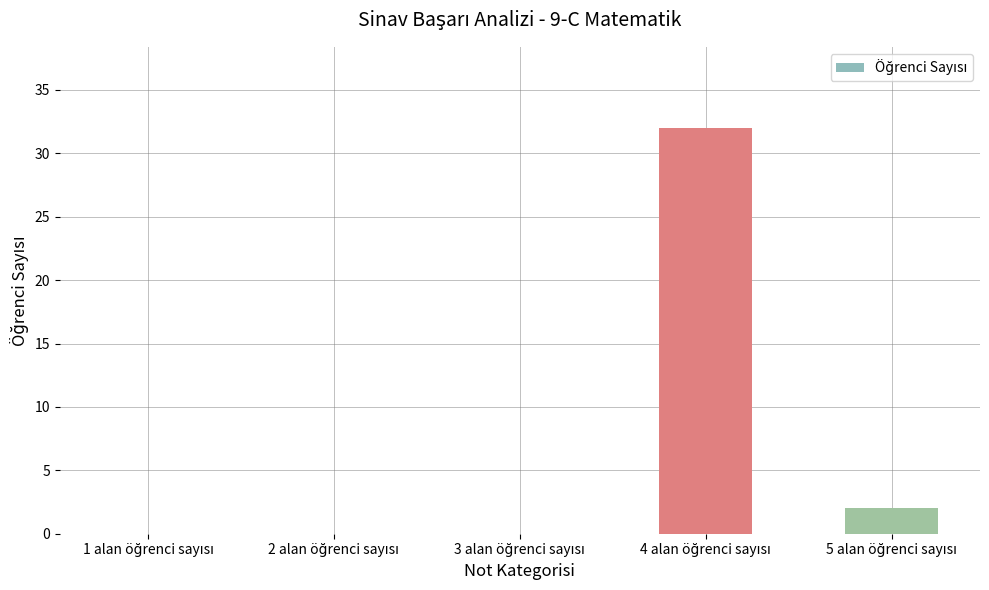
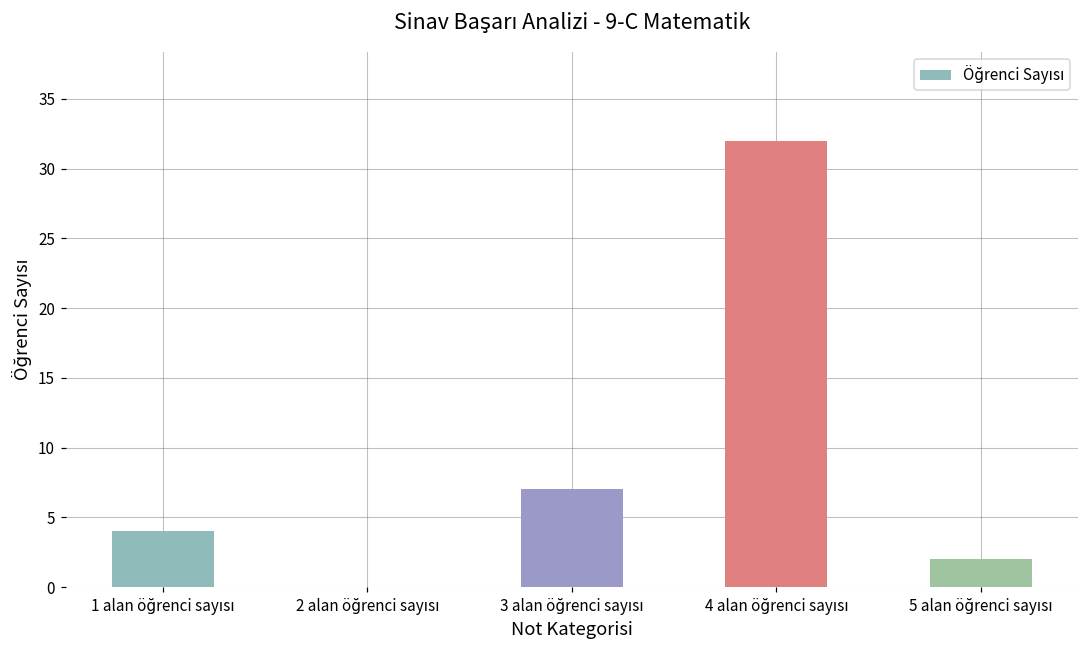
1 alan öğrenci sayısı: 0 -> 4
3 alan öğrenci sayısı: 0 -> 7
